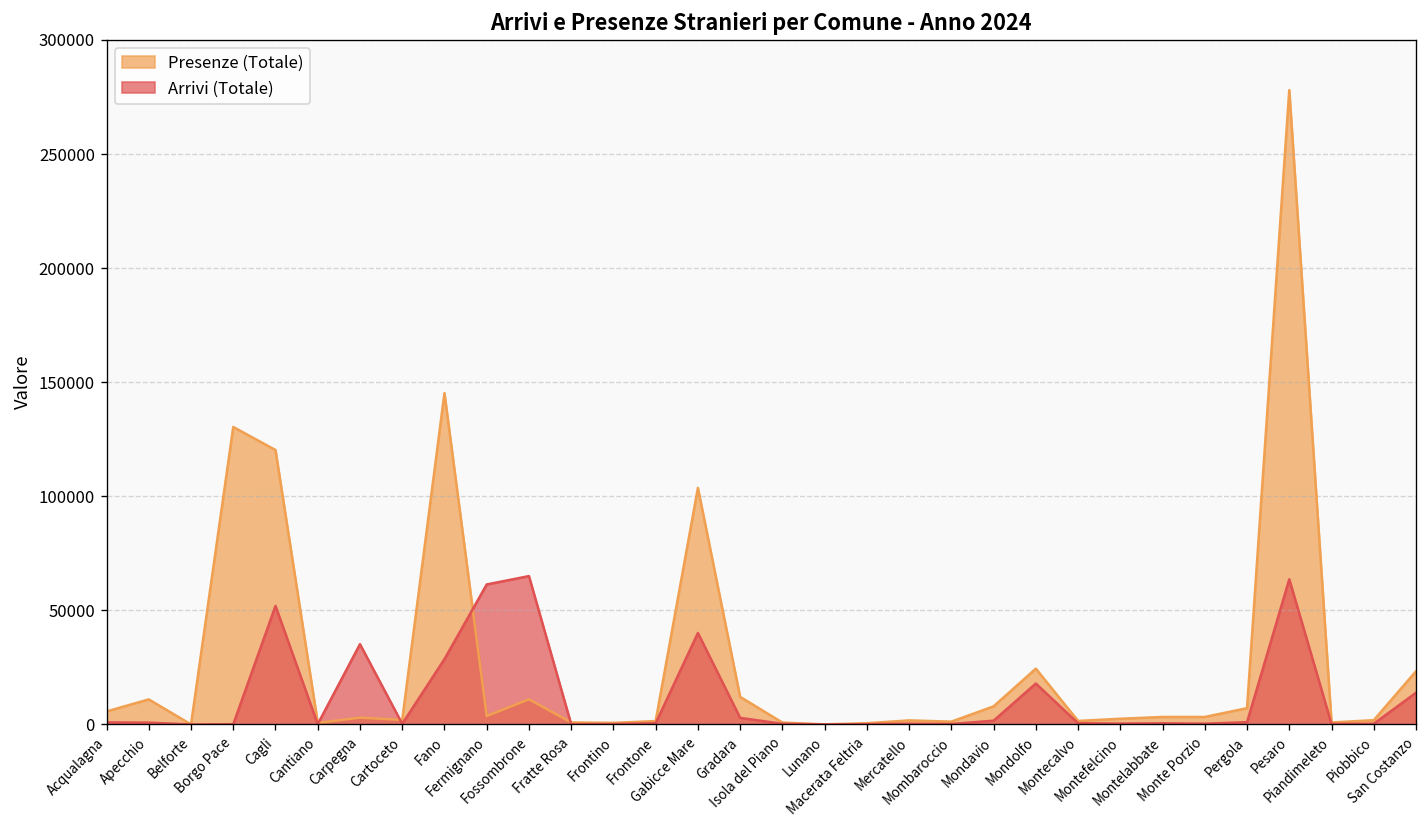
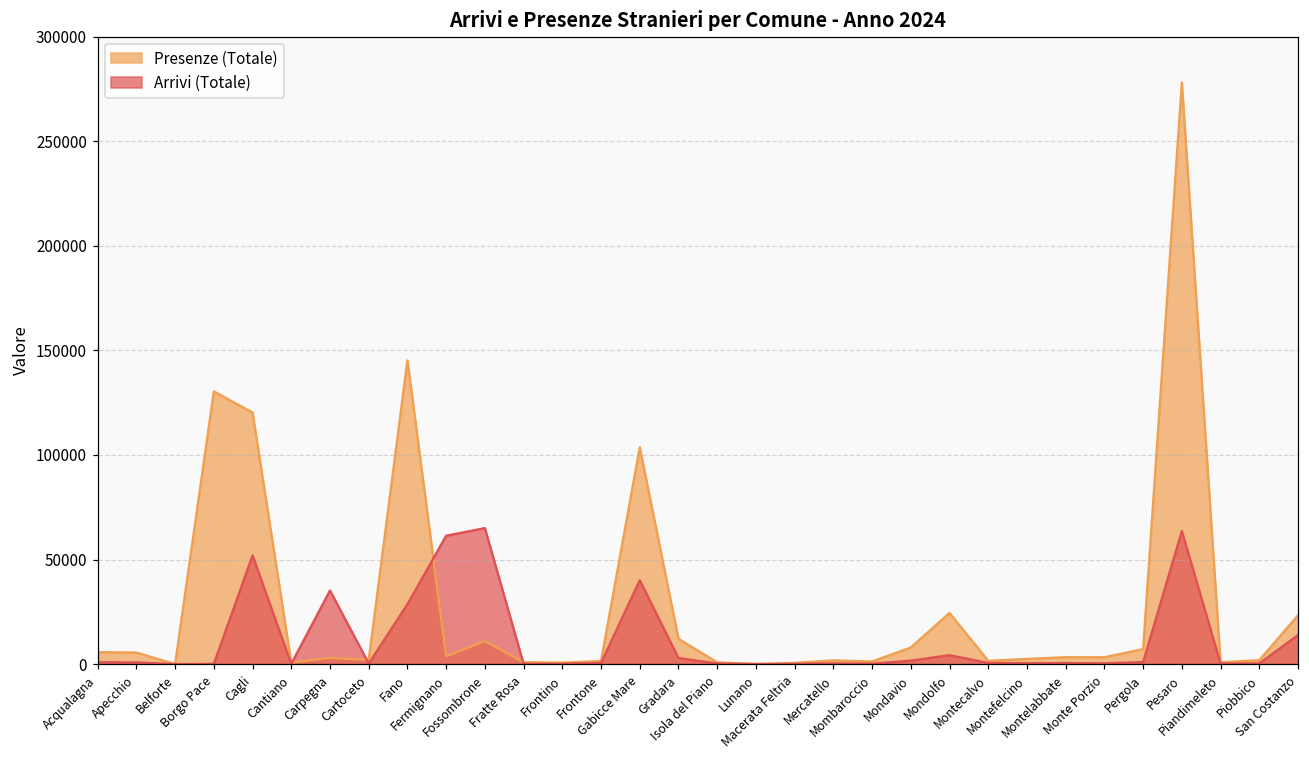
Presenze (Totale), Apecchio: 11000 -> 6000
Arrivi (Totale), Mondolfo: 18000 -> 4000
